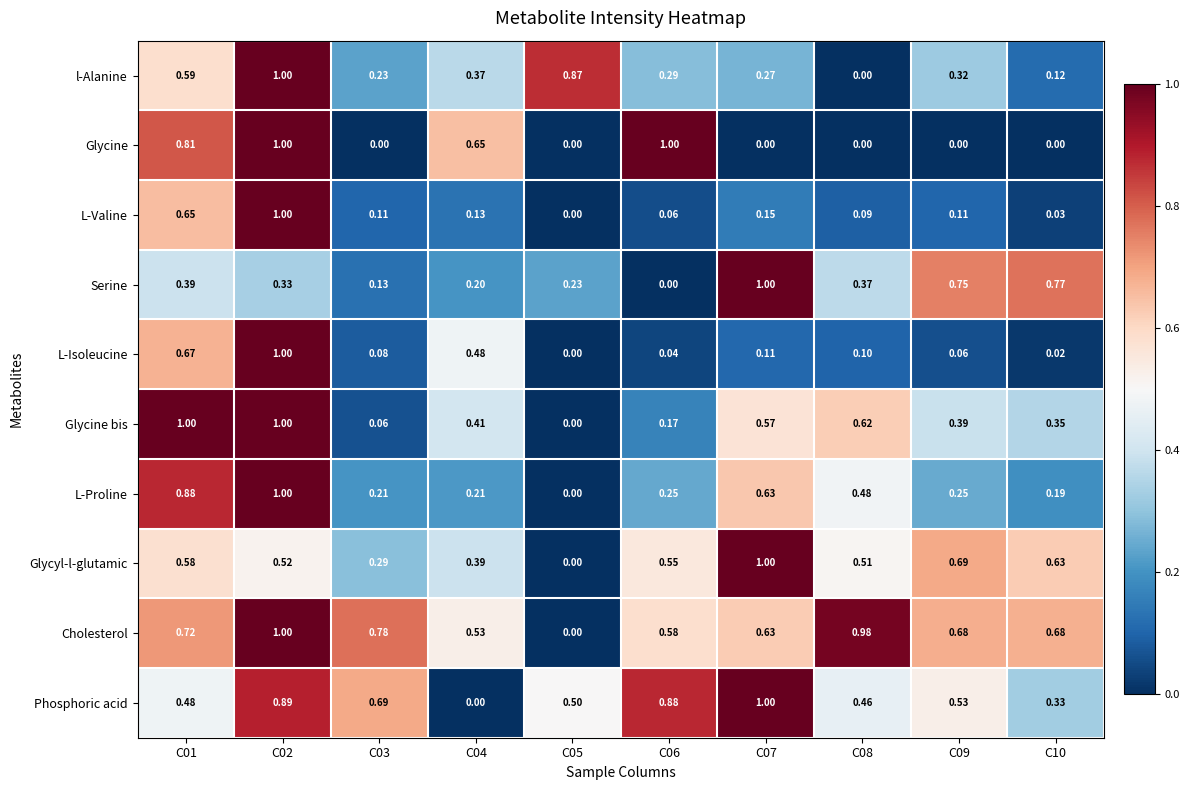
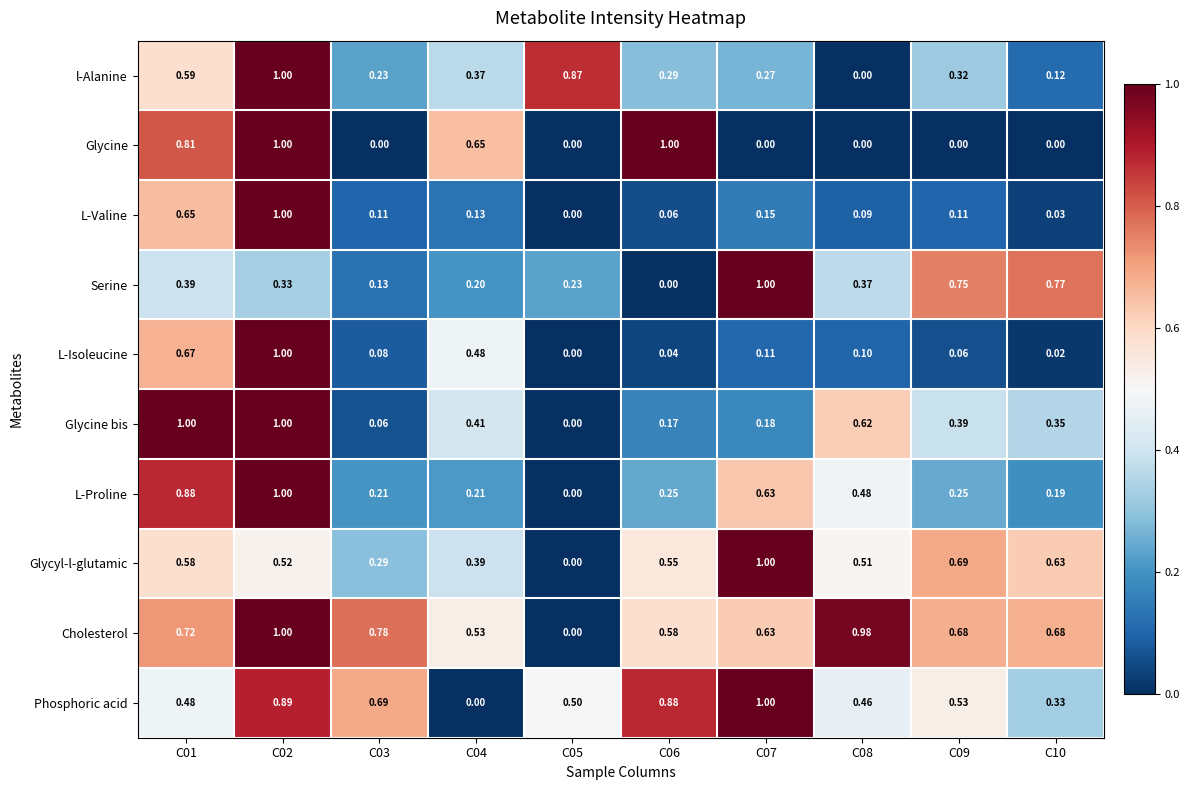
Glycine bis, C07: 0.57 -> 0.18
